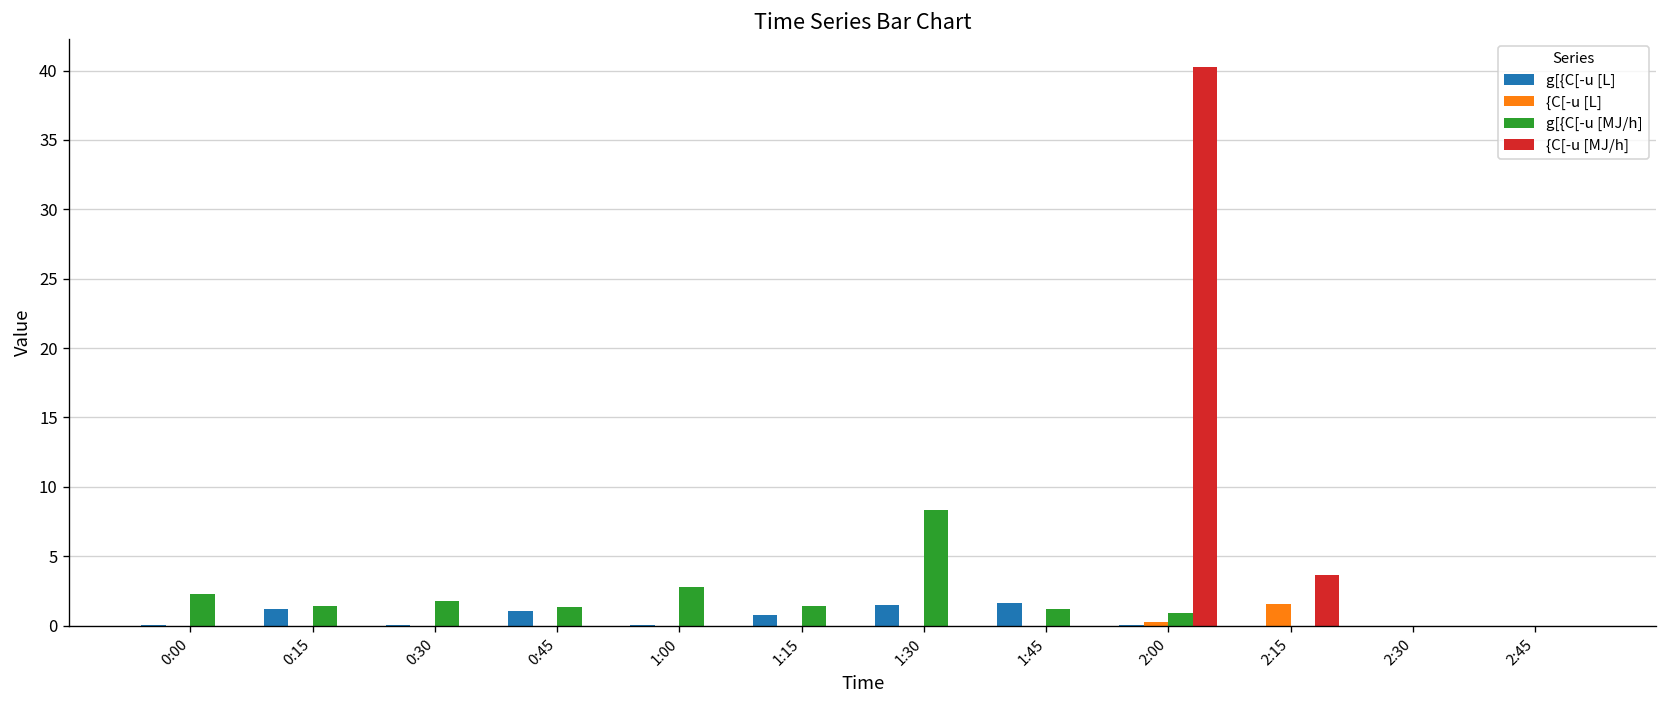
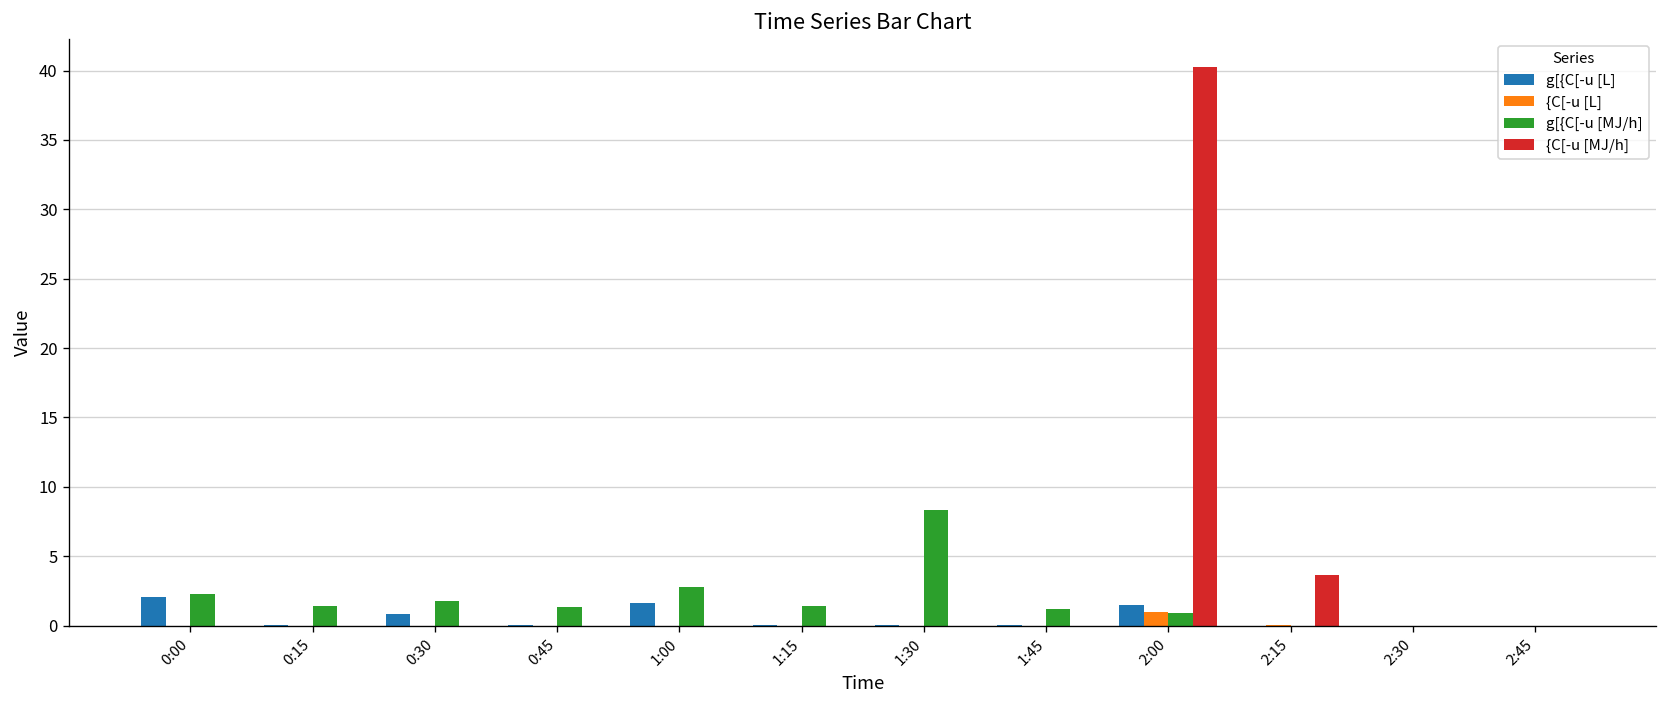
g[{C[-u [L], 0:00: 0.0 -> 2.1
g[{C[-u [L], 0:15: 1.2 -> 0.0
g[{C[-u [L], 0:30: 0.0 -> 0.8
g[{C[-u [L], 0:45: 1.0 -> 0.0
g[{C[-u [L], 1:00: 0.0 -> 1.6
g[{C[-u [L], 1:15: 0.8 -> 0.0
g[{C[-u [L], 1:30: 1.5 -> 0.1
g[{C[-u [L], 1:45: 1.6 -> 0.0
g[{C[-u [L], 2:00: 0.0 -> 1.5
{C[-u [L], 2:00: 0.3 -> 1.0
{C[-u [L], 2:15: 1.6 -> 0.0
